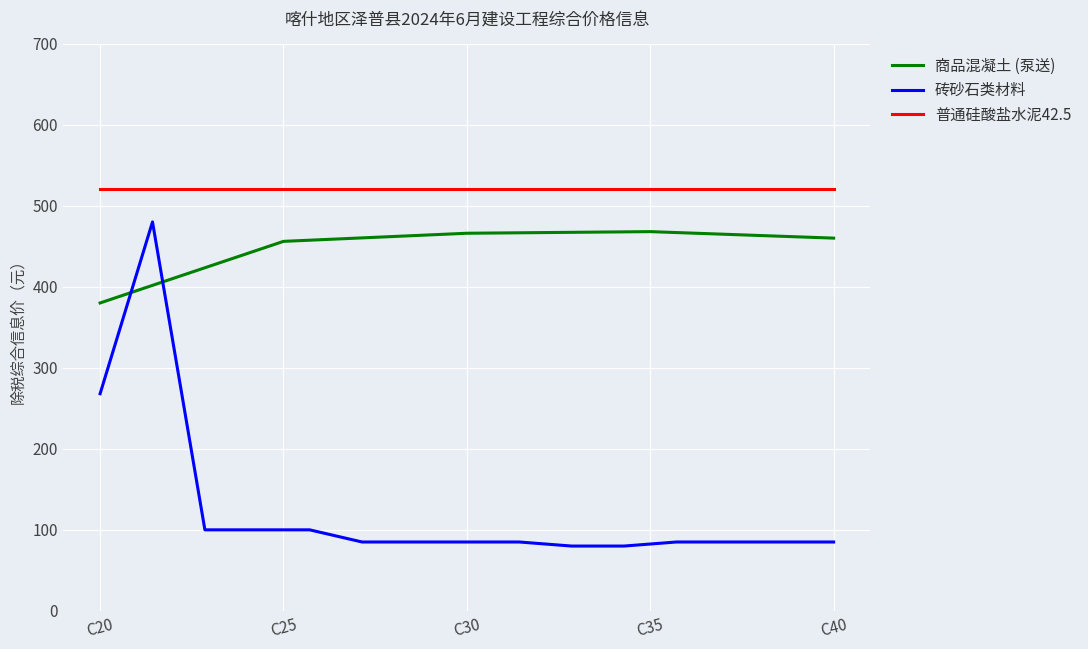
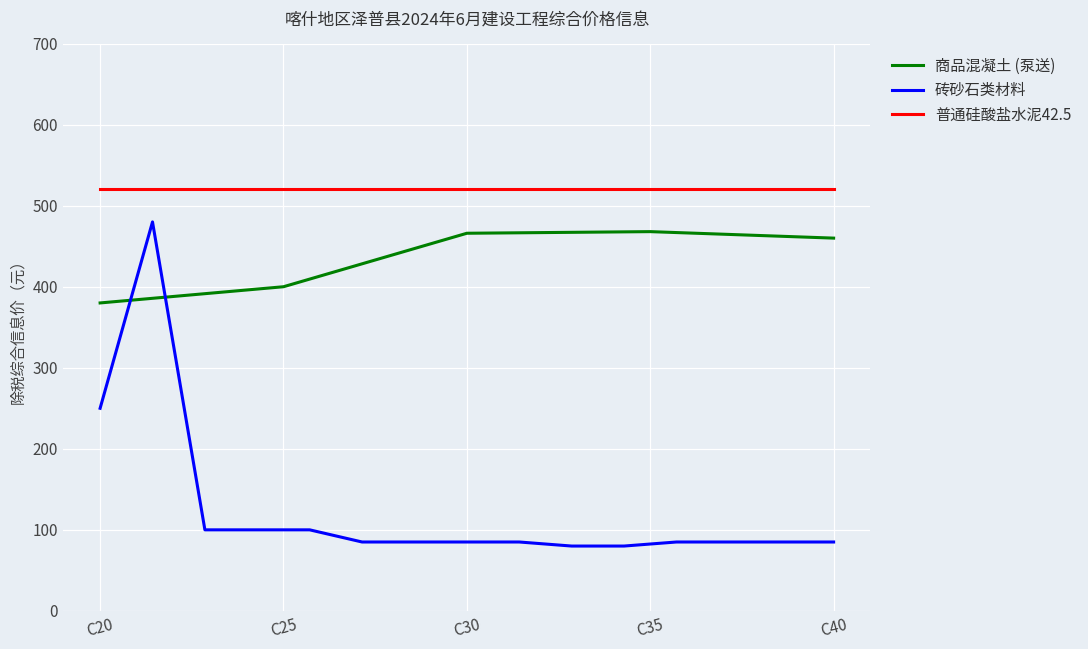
砖砂石类材料, C20: 270 -> 250
商品混凝土 (泵送), C25: 460 -> 400
